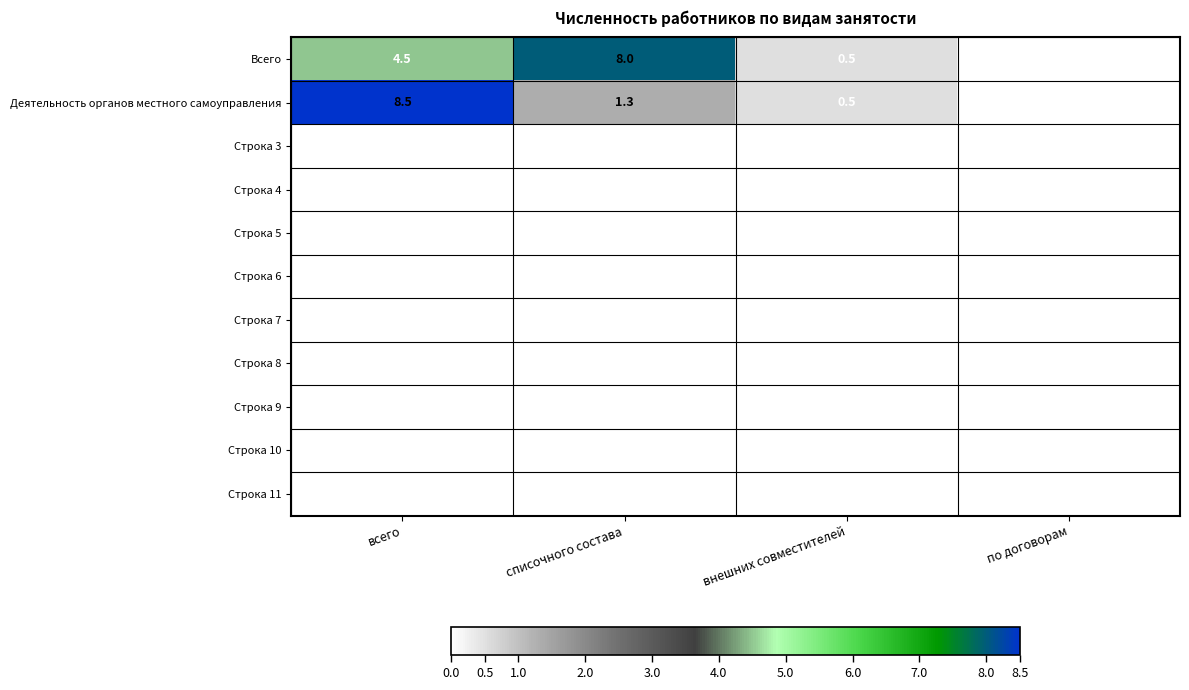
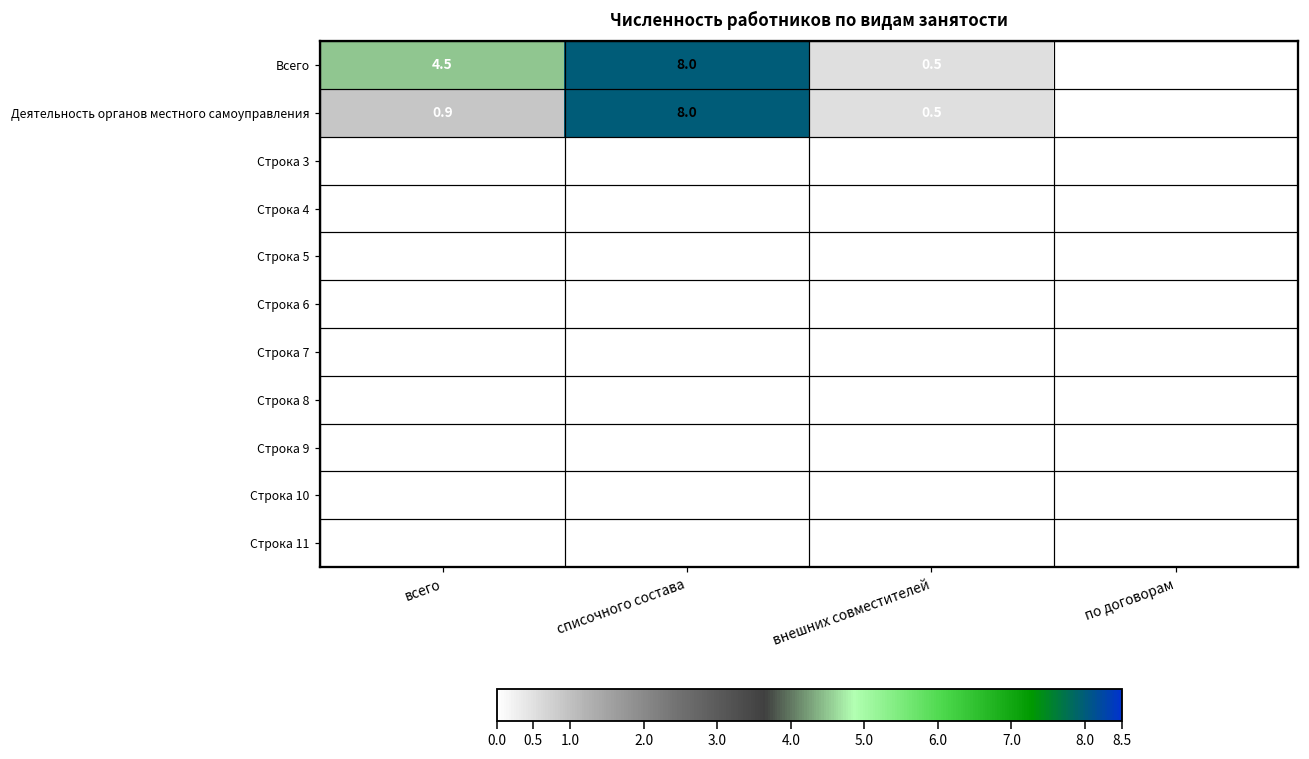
Деятельность органов местного самоуправления, всего: 8.5 -> 0.9
Деятельность органов местного самоуправления, списочного состава: 1.3 -> 8.0
